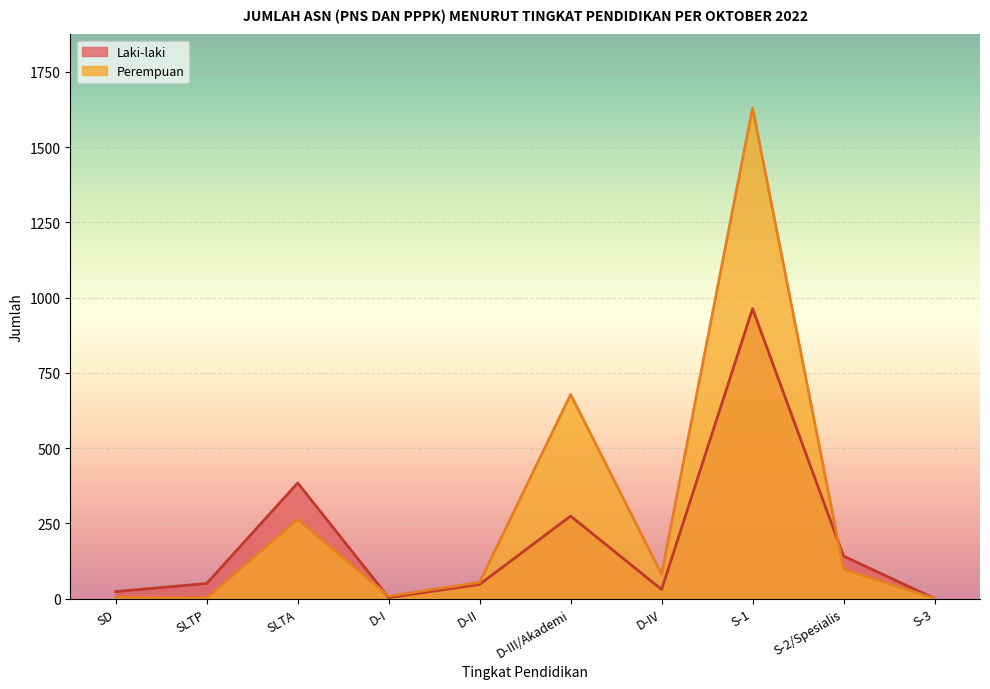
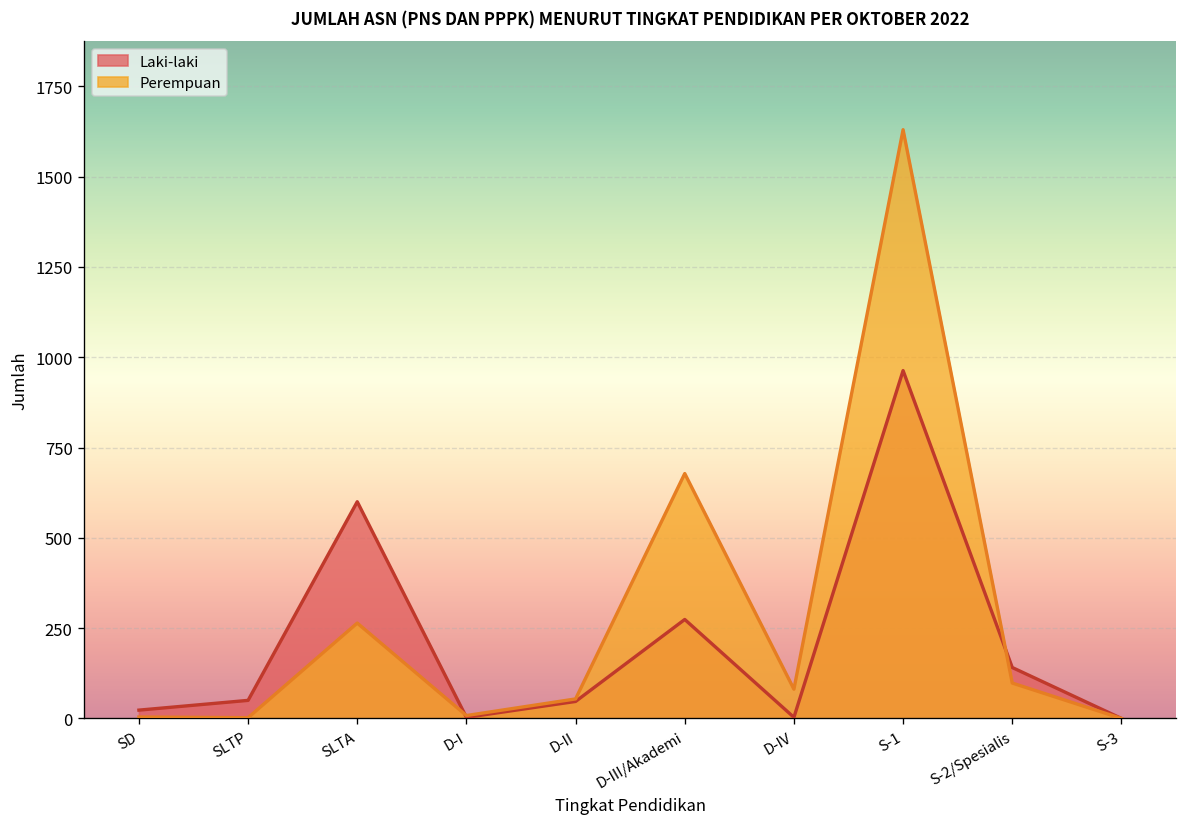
Laki-laki, SLTA: 380 -> 600
Laki-laki, D-IV: 30 -> 0
